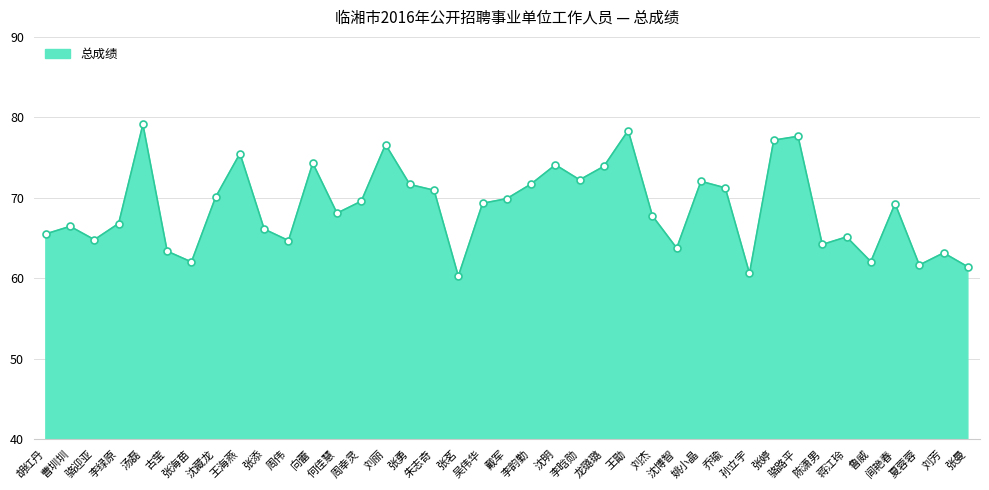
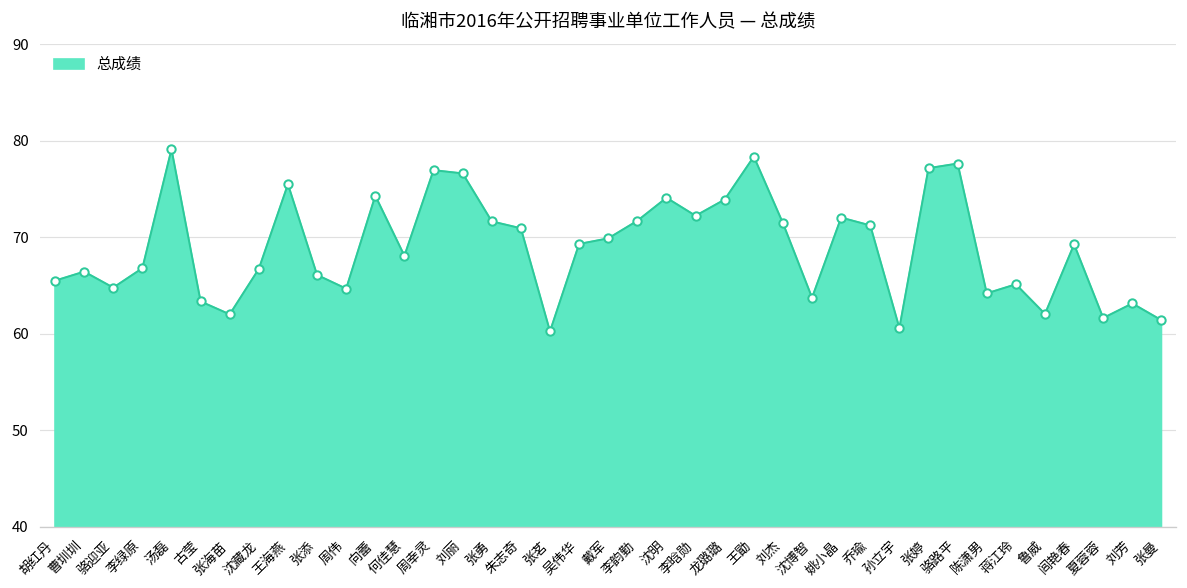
沈藏龙: 70 -> 67
周幸灵: 70 -> 77
刘杰: 68 -> 71
